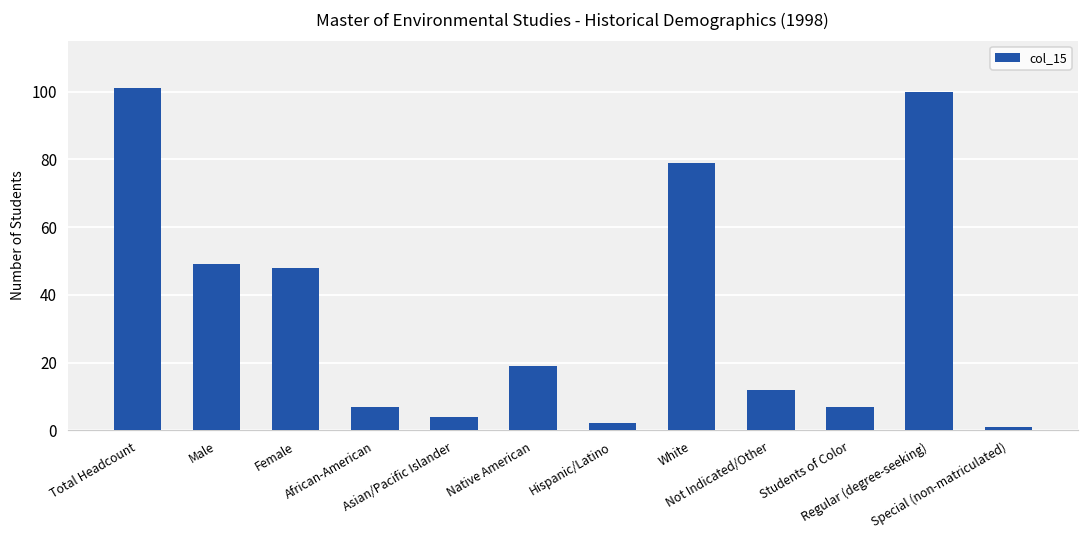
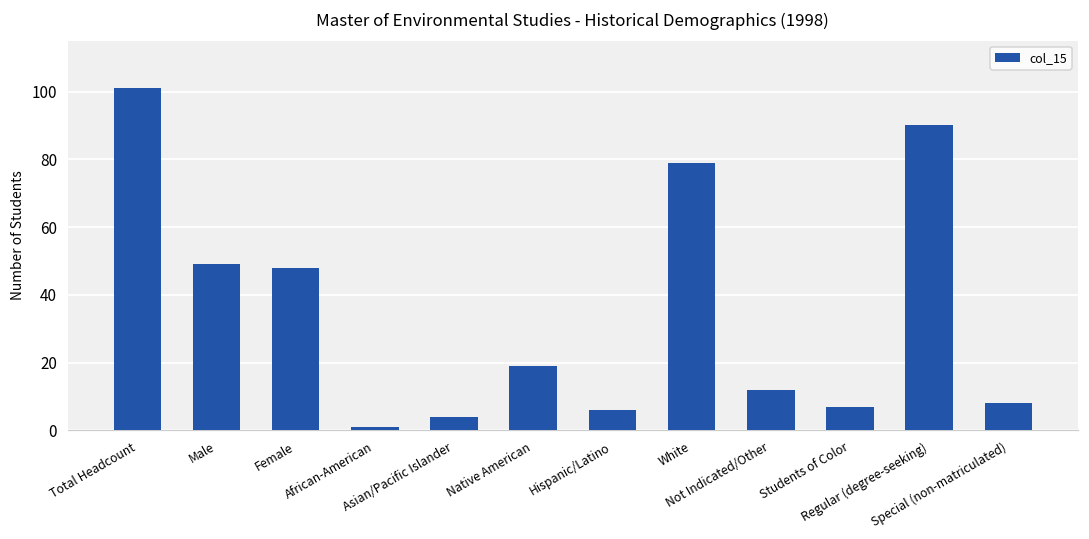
African-American: 7 -> 1
Hispanic/Latino: 2 -> 6
Regular (degree-seeking): 100 -> 90
Special (non-matriculated): 1 -> 8
